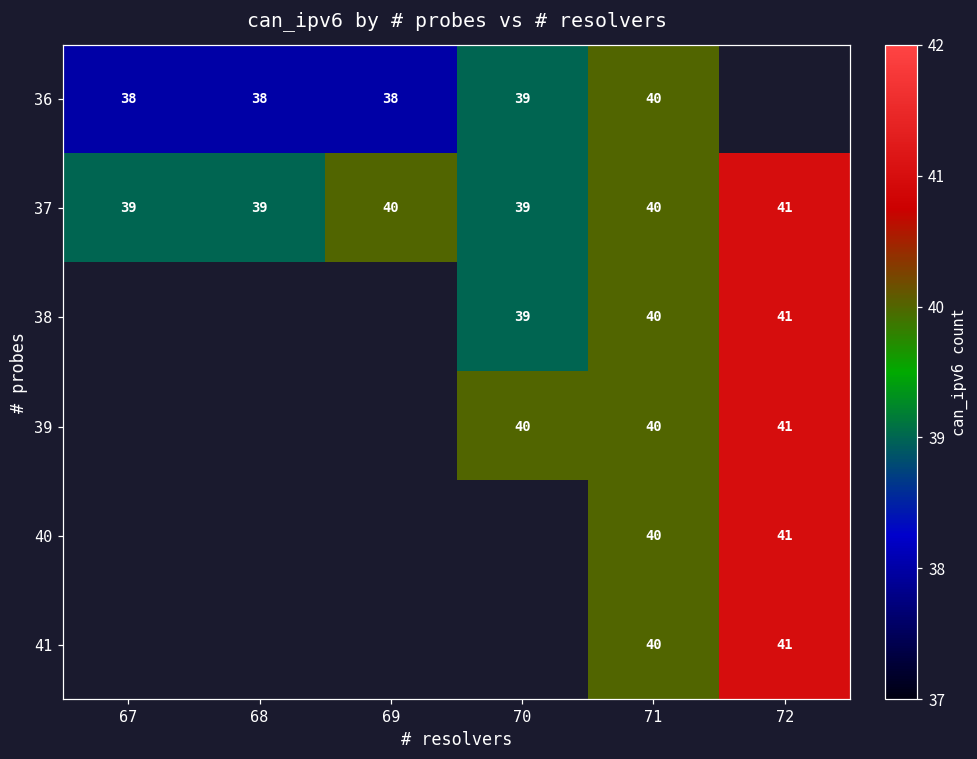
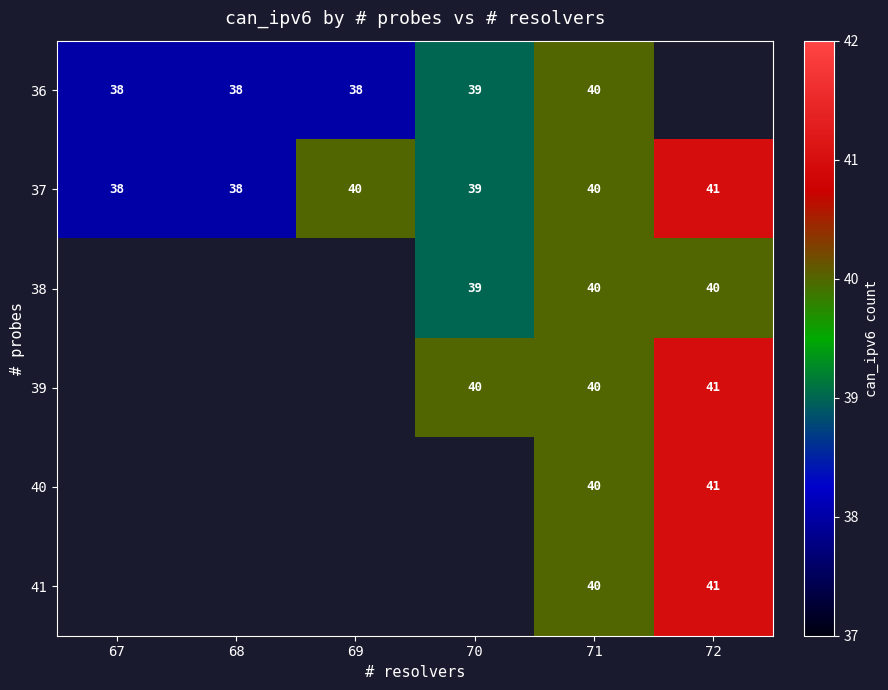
37, 67: 39 -> 38
37, 68: 39 -> 38
38, 72: 41 -> 40
